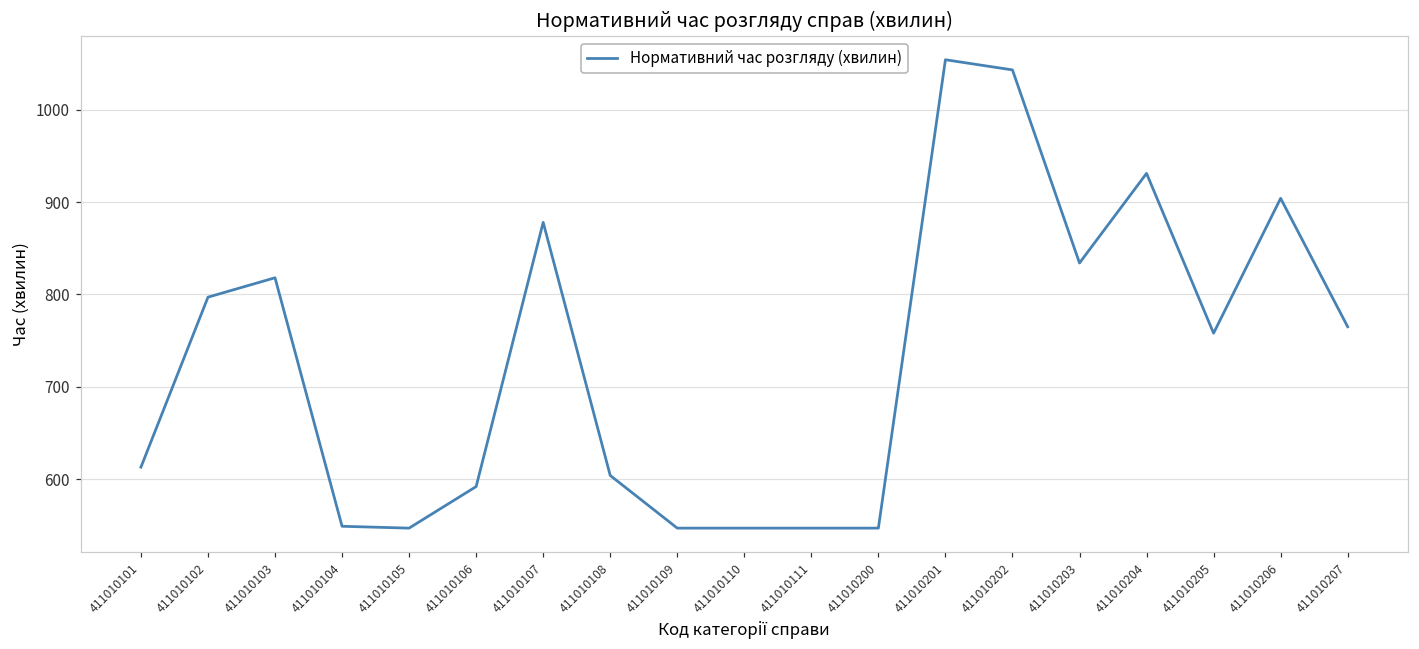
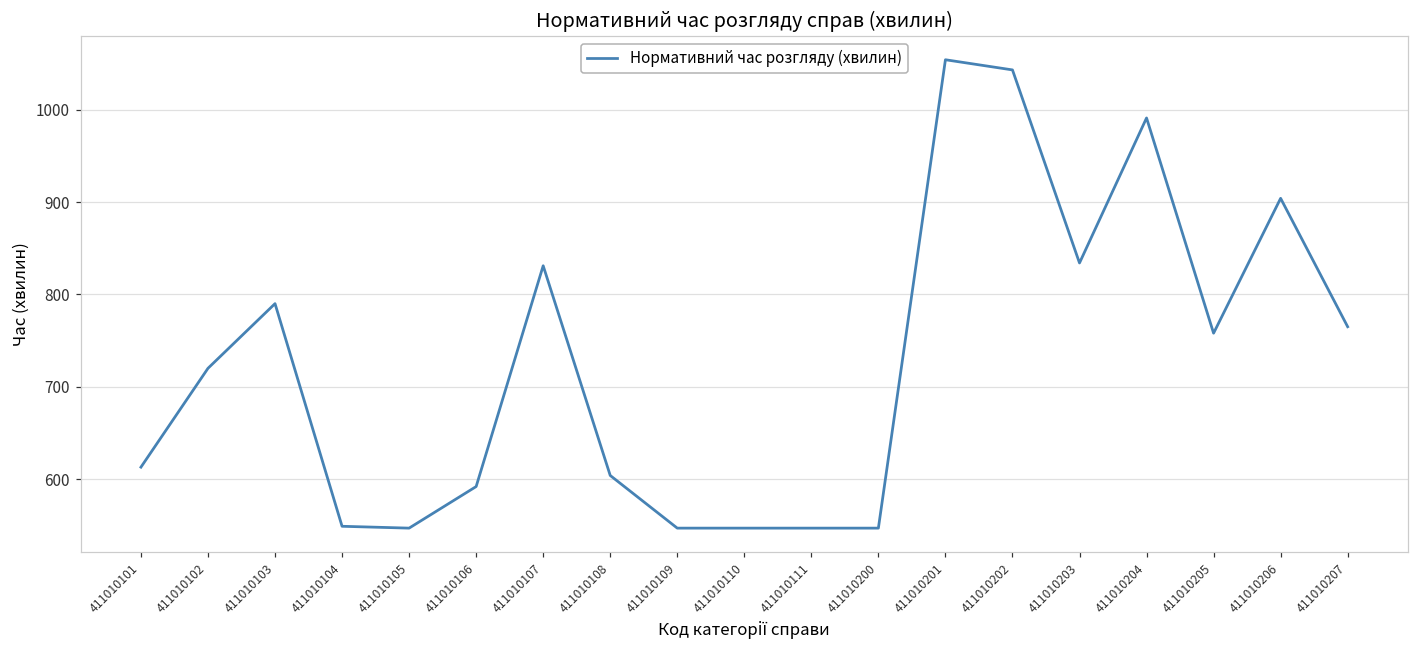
411010102: 800 -> 720
411010103: 820 -> 790
411010107: 880 -> 830
411010204: 930 -> 990
